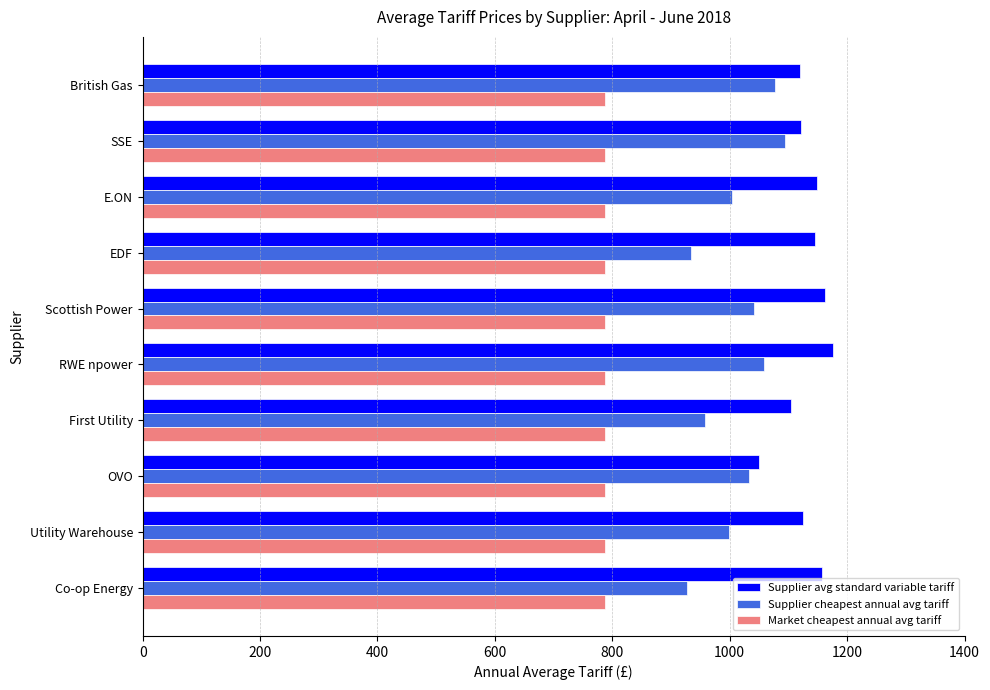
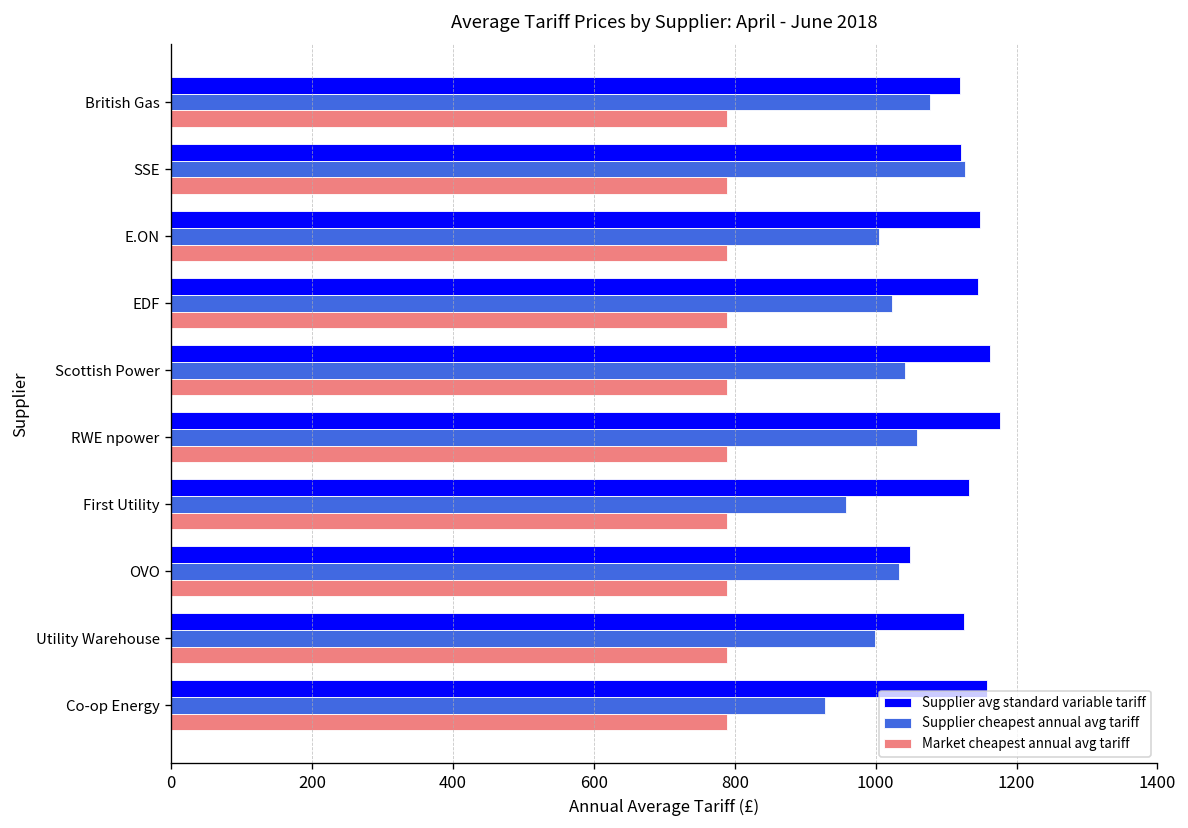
Supplier cheapest annual avg tariff, SSE: 1090 -> 1130
Supplier cheapest annual avg tariff, EDF: 930 -> 1020
Supplier avg standard variable tariff, First Utility: 1100 -> 1130
